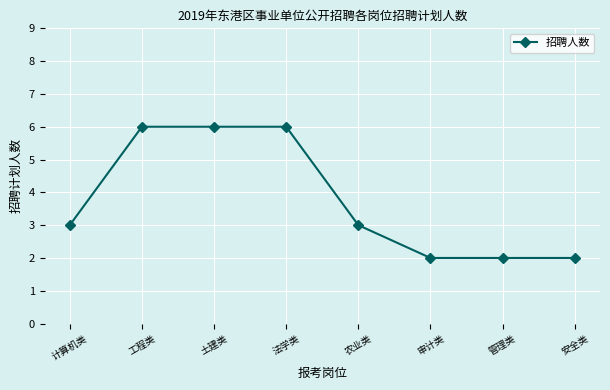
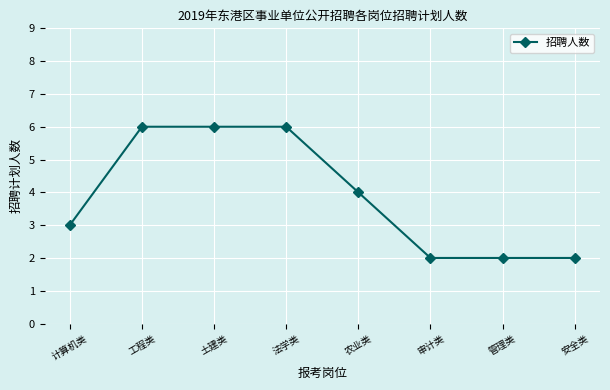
农业类: 3 -> 4
